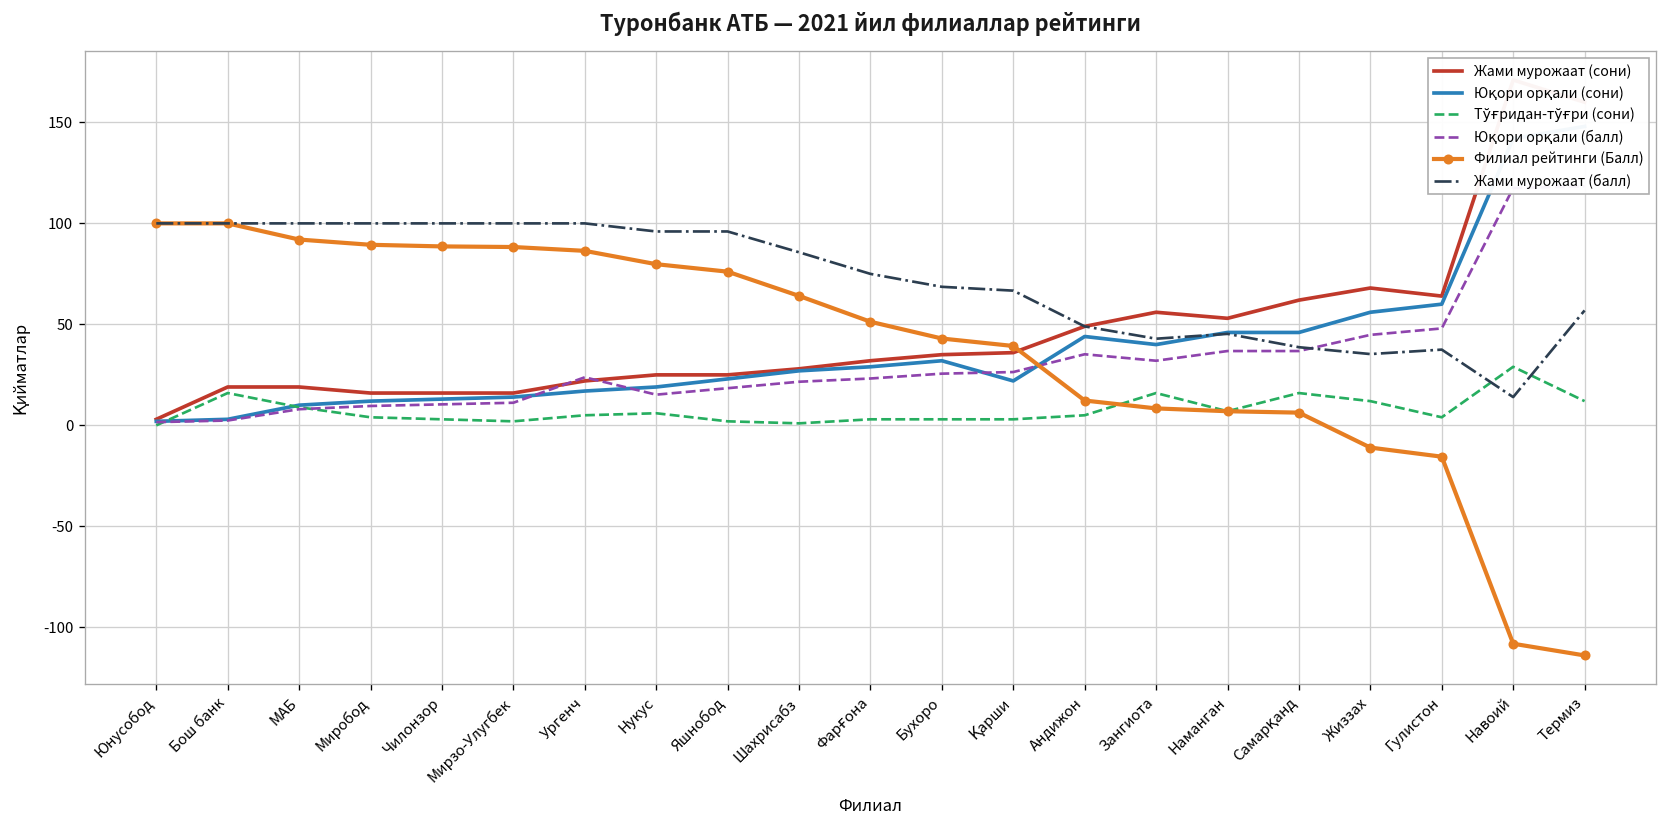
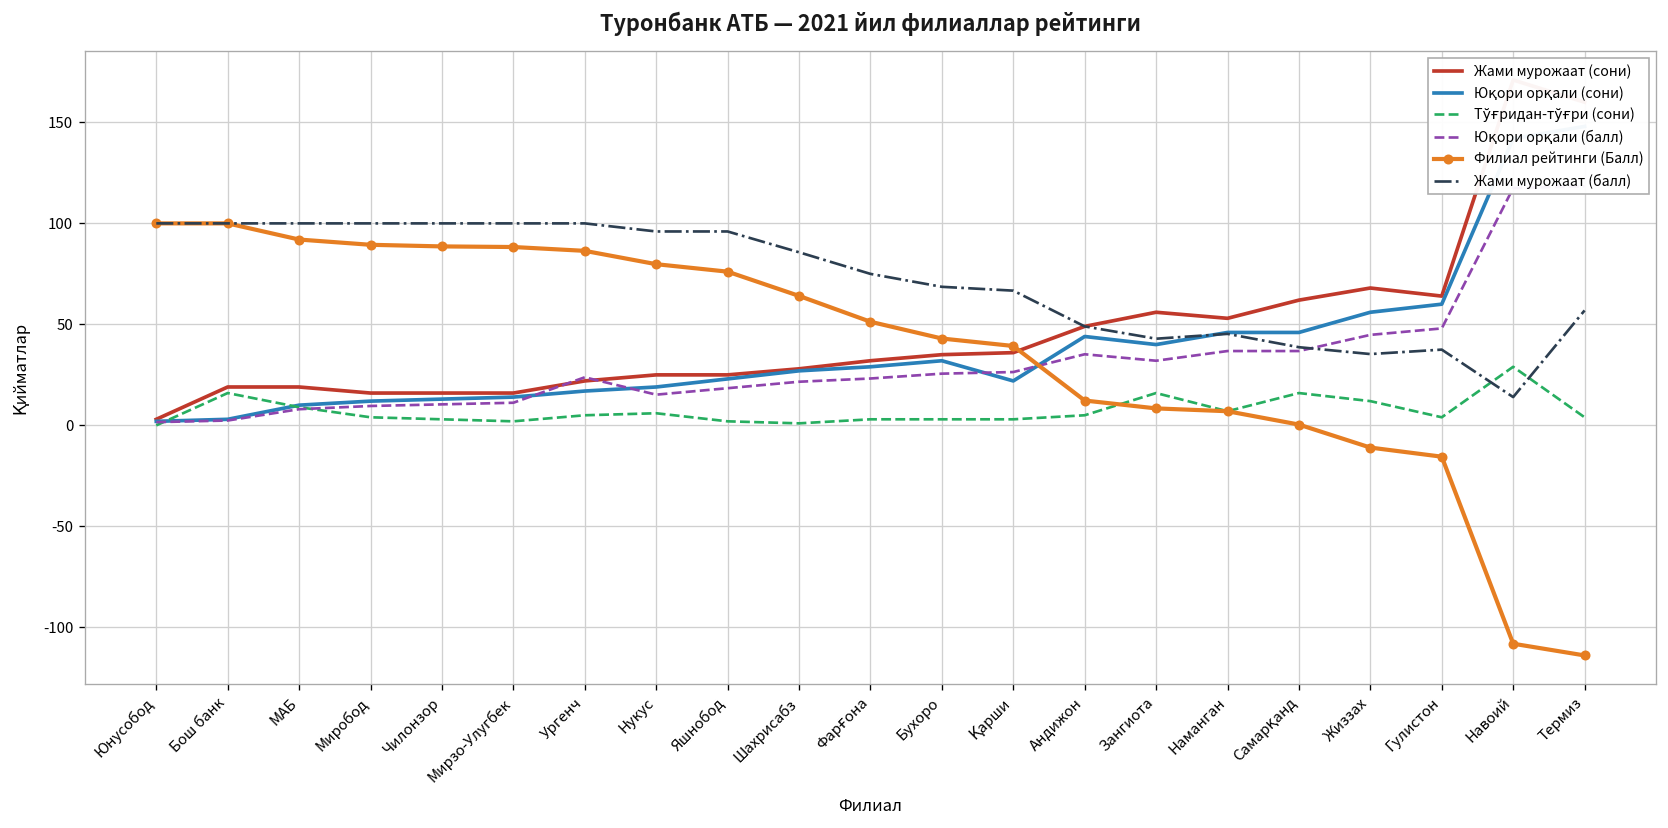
Филиал рейтинги (Балл), Самарқанд: 6 -> 0
Тўғридан-тўғри (сони), Термиз: 12 -> 4
